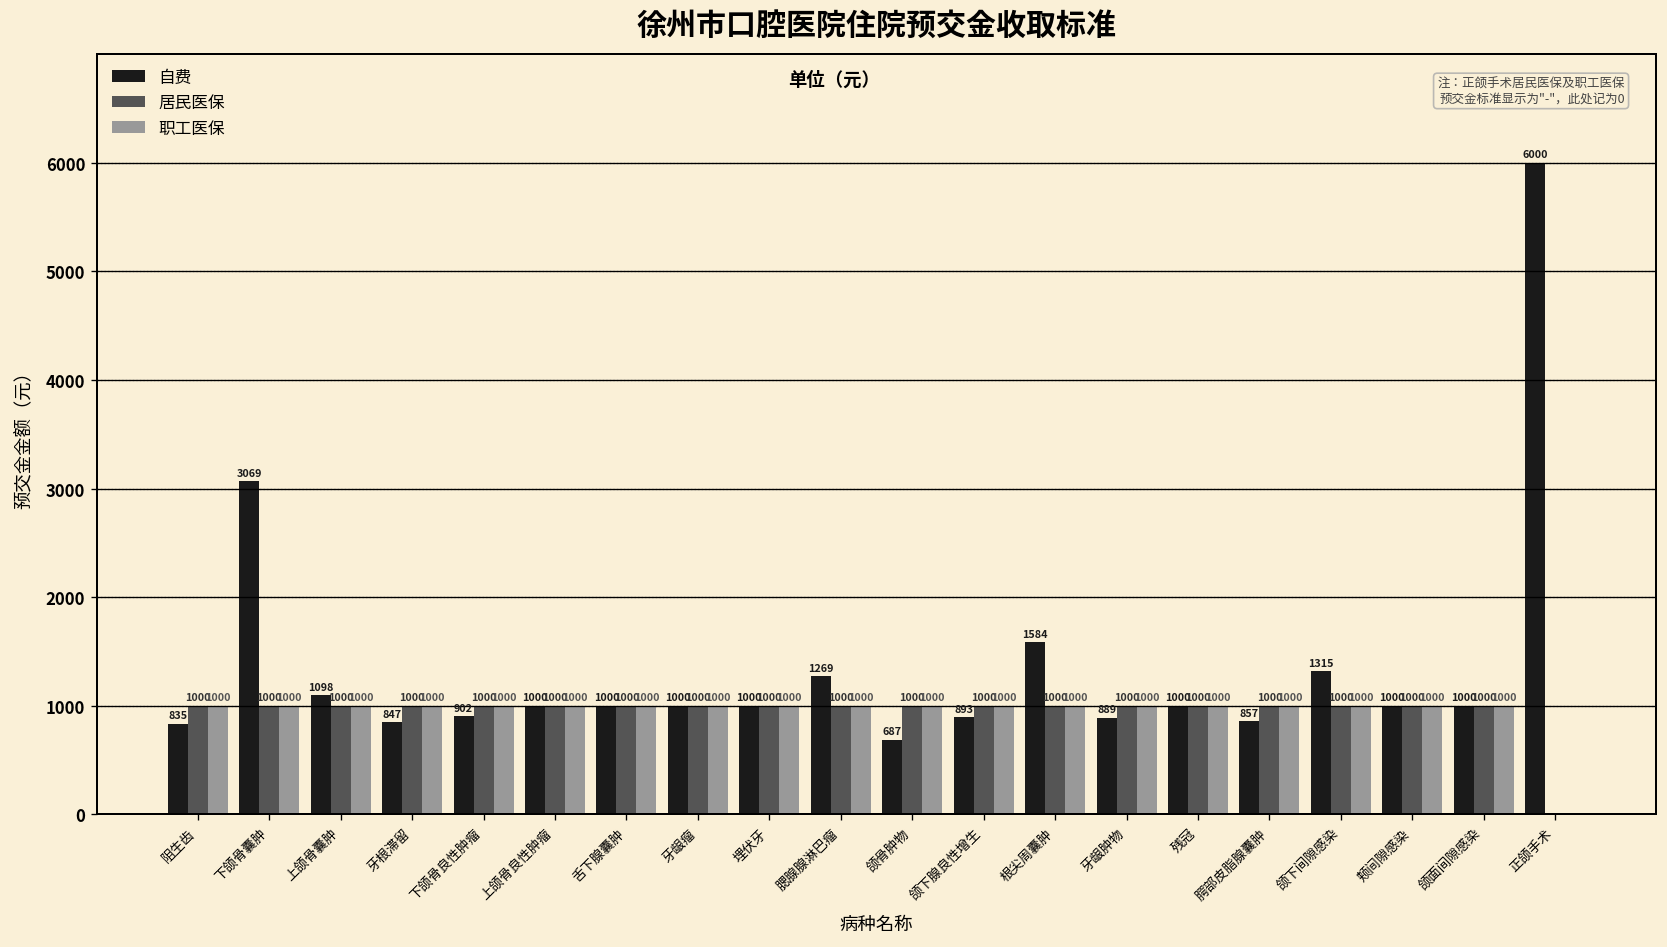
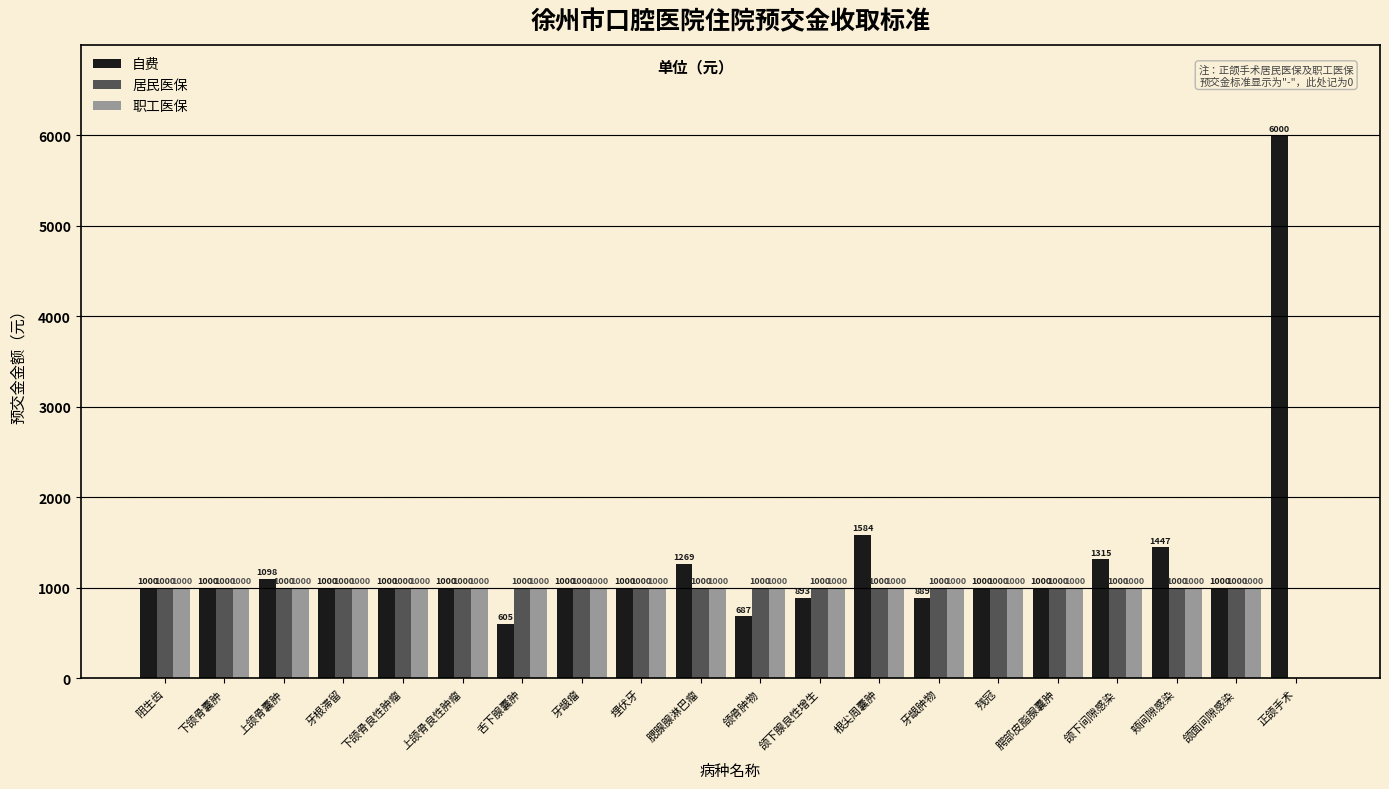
自费, 阻生齿: 835 -> 1000
自费, 下颌骨囊肿: 3069 -> 1000
自费, 牙根滞留: 847 -> 1000
自费, 下颌骨良性肿瘤: 902 -> 1000
自费, 舌下腺囊肿: 1000 -> 605
自费, 腭部皮脂腺囊肿: 857 -> 1000
自费, 颊间隙感染: 1000 -> 1447
